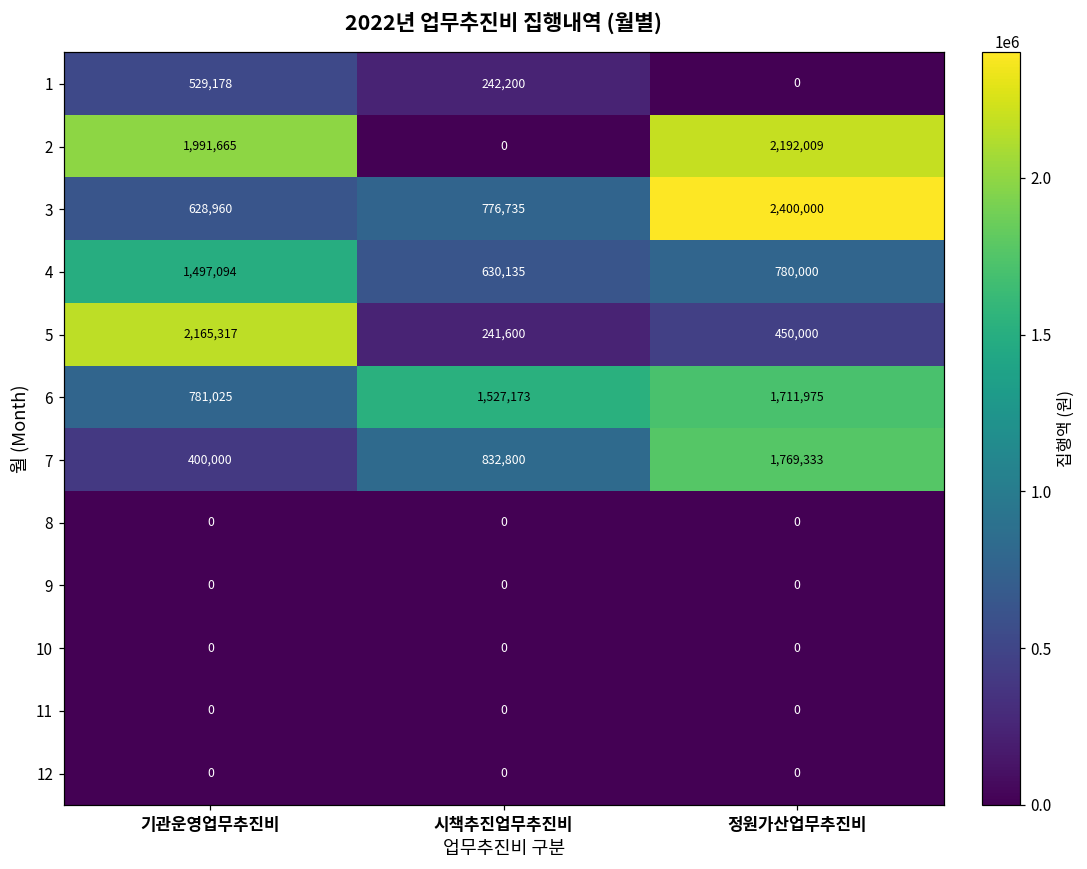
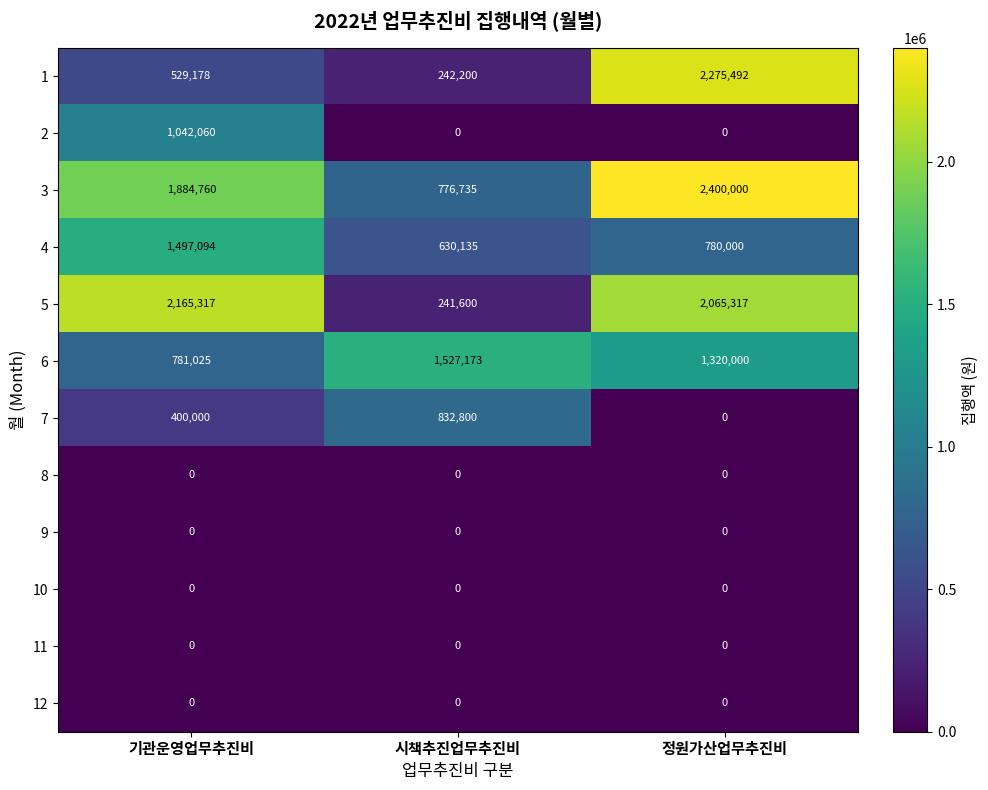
1, 정원가산업무추진비: 0 -> 2,275,492
2, 기관운영업무추진비: 1,991,665 -> 1,042,060
2, 정원가산업무추진비: 2,192,009 -> 0
3, 기관운영업무추진비: 628,960 -> 1,884,760
5, 정원가산업무추진비: 450,000 -> 2,065,317
6, 정원가산업무추진비: 1,711,975 -> 1,320,000
7, 정원가산업무추진비: 1,769,333 -> 0
